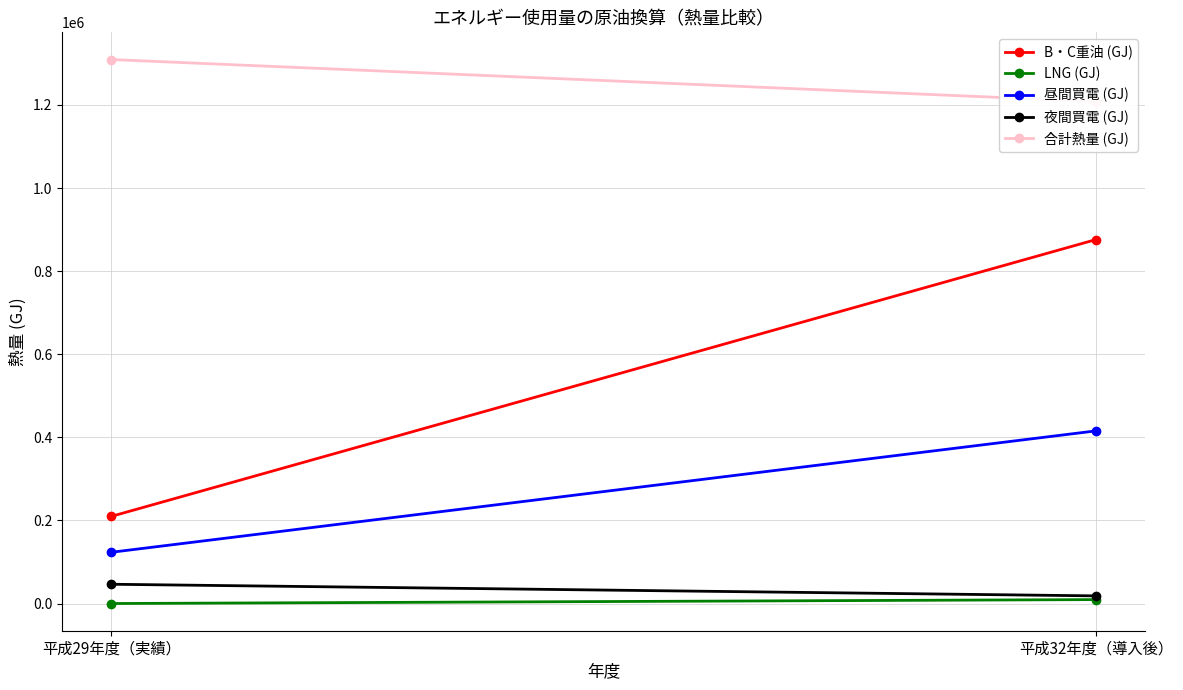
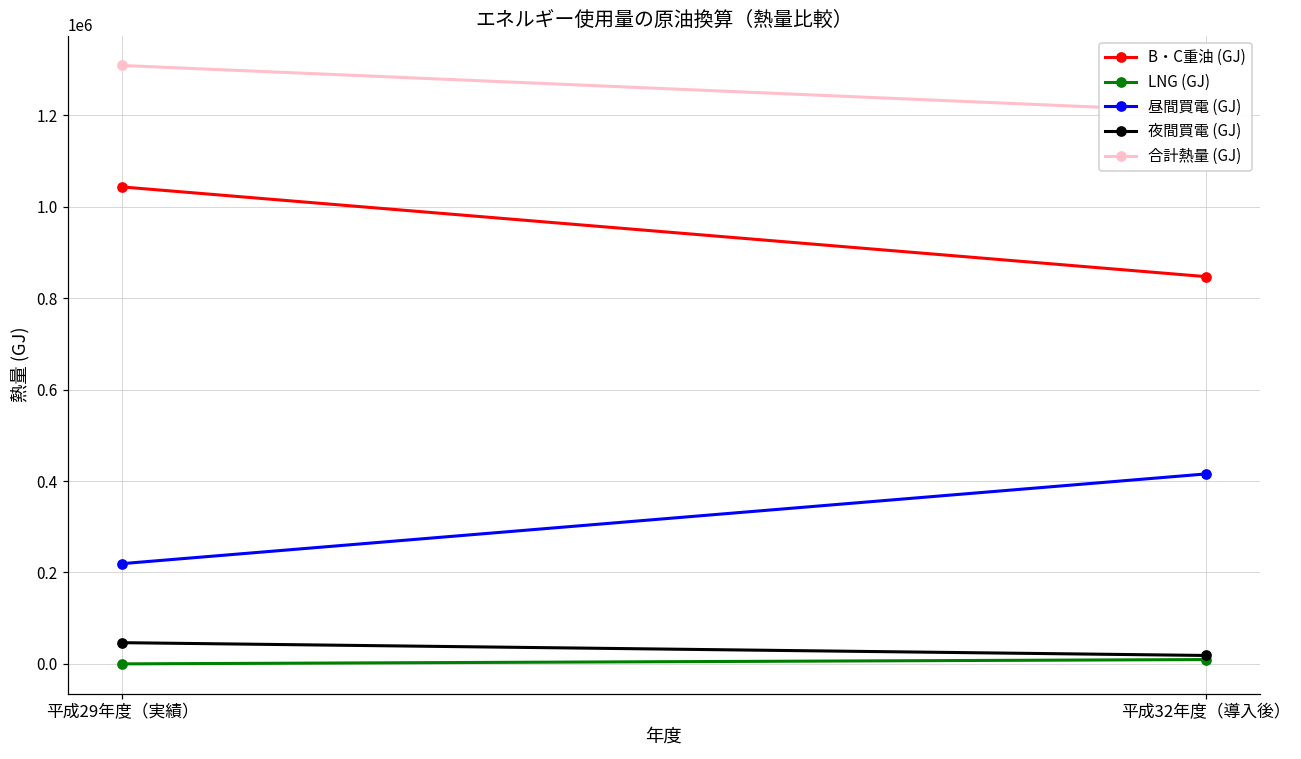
B・C重油 (GJ), 平成29年度（実績）: 210000 -> 1040000
昼間買電 (GJ), 平成29年度（実績）: 120000 -> 220000
B・C重油 (GJ), 平成32年度（導入後）: 880000 -> 850000
